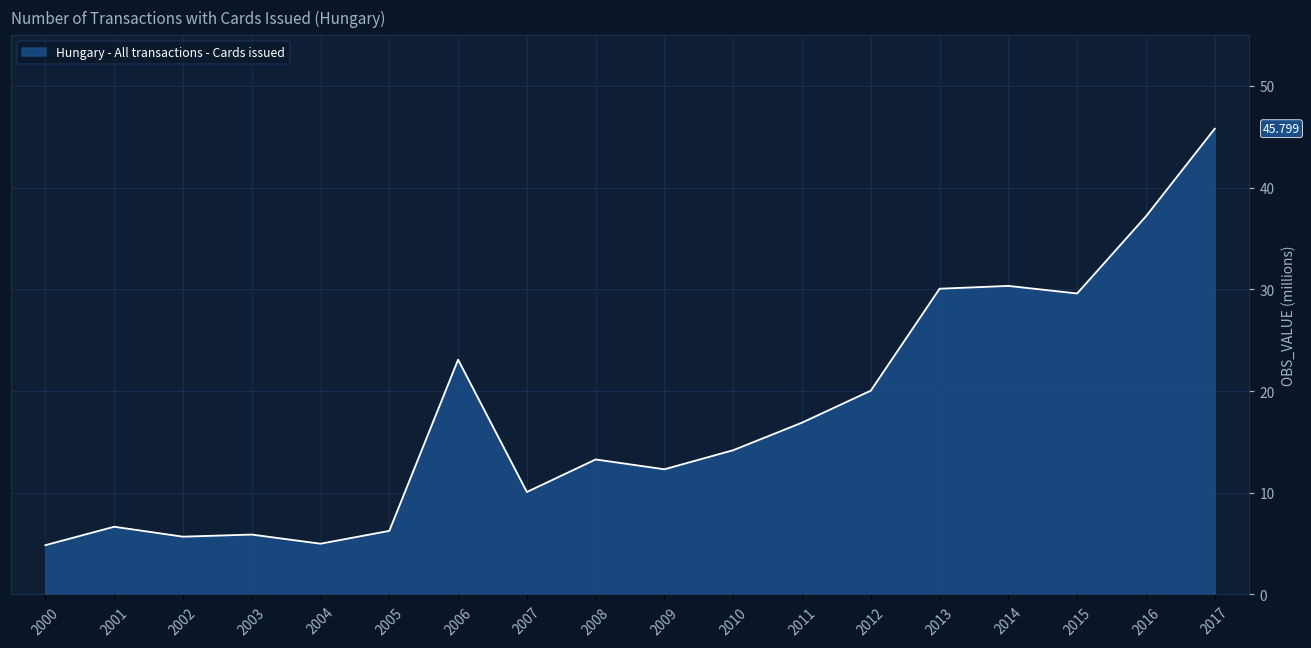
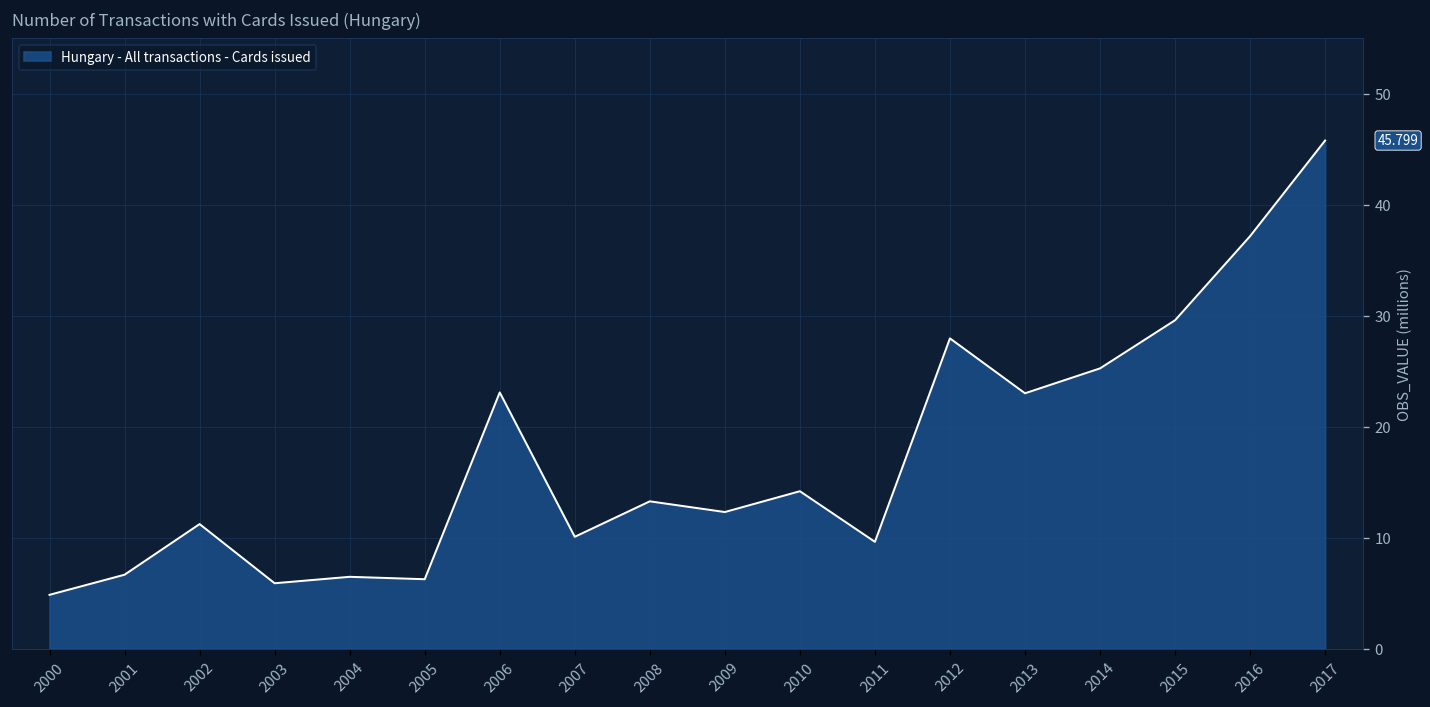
2002: 6 -> 11
2004: 5 -> 6
2011: 17 -> 10
2012: 20 -> 28
2013: 30 -> 23
2014: 30 -> 25
